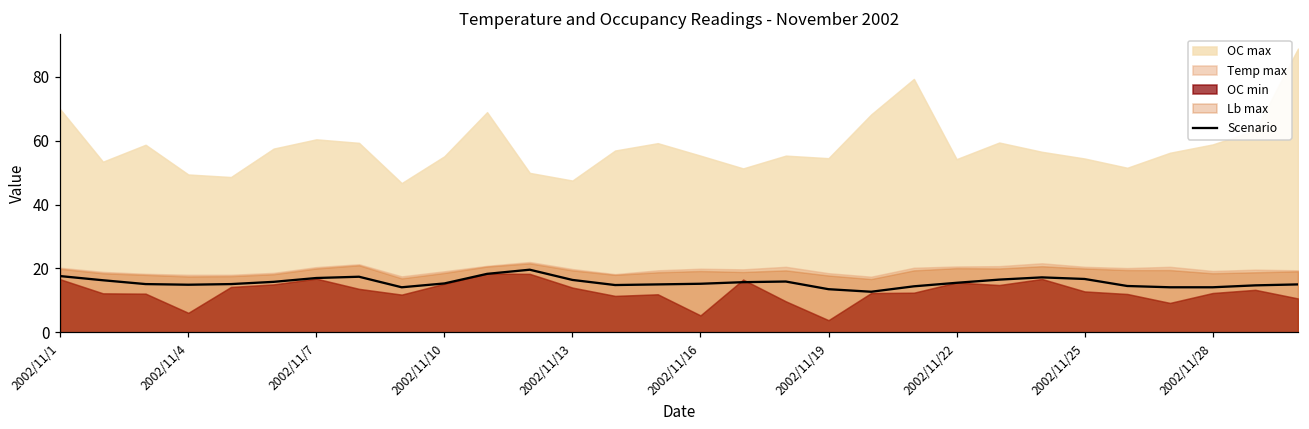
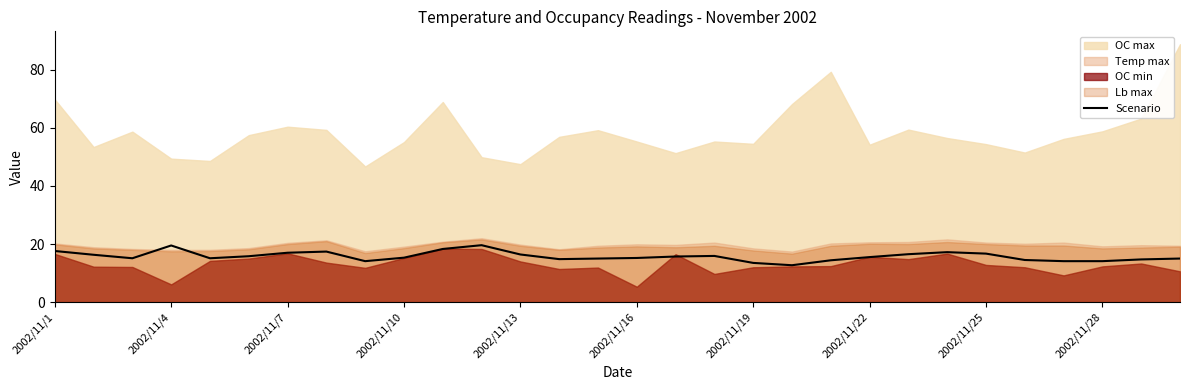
Scenario, 2002/11/4: 15 -> 20
OC min, 2002/11/19: 4 -> 12
